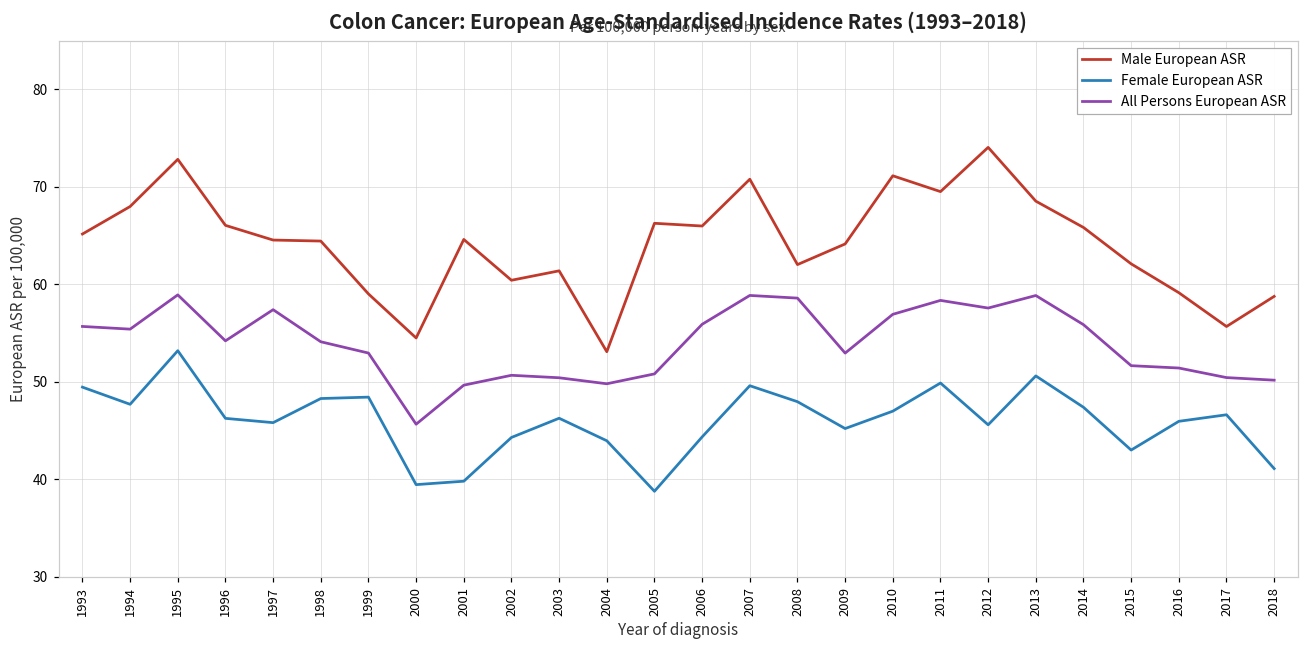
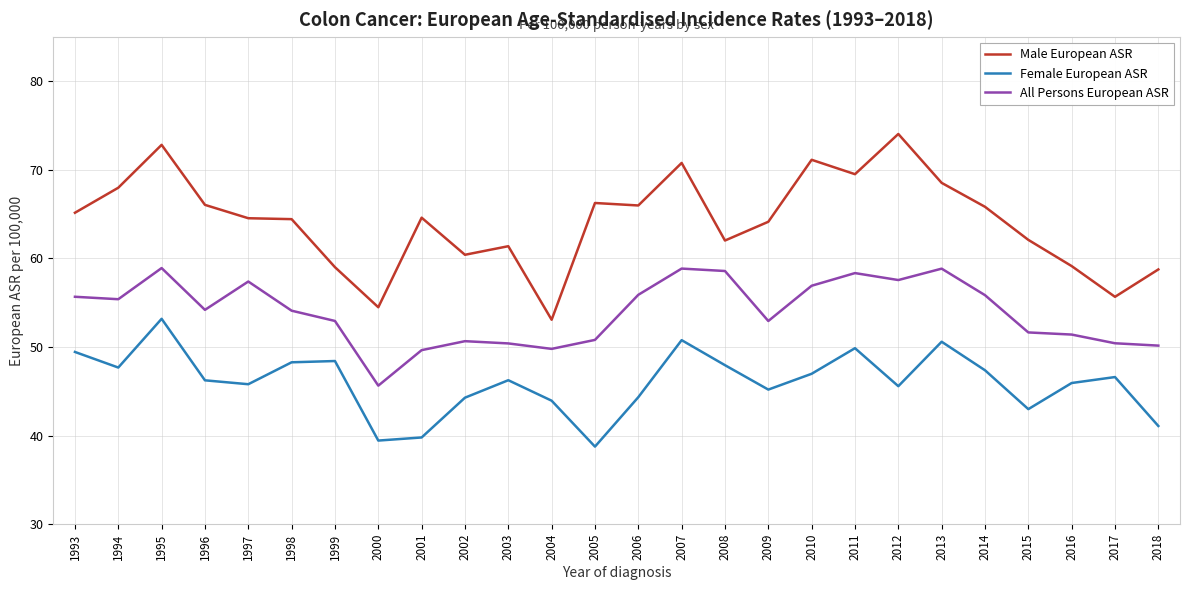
Female European ASR, 2007: 50 -> 51
